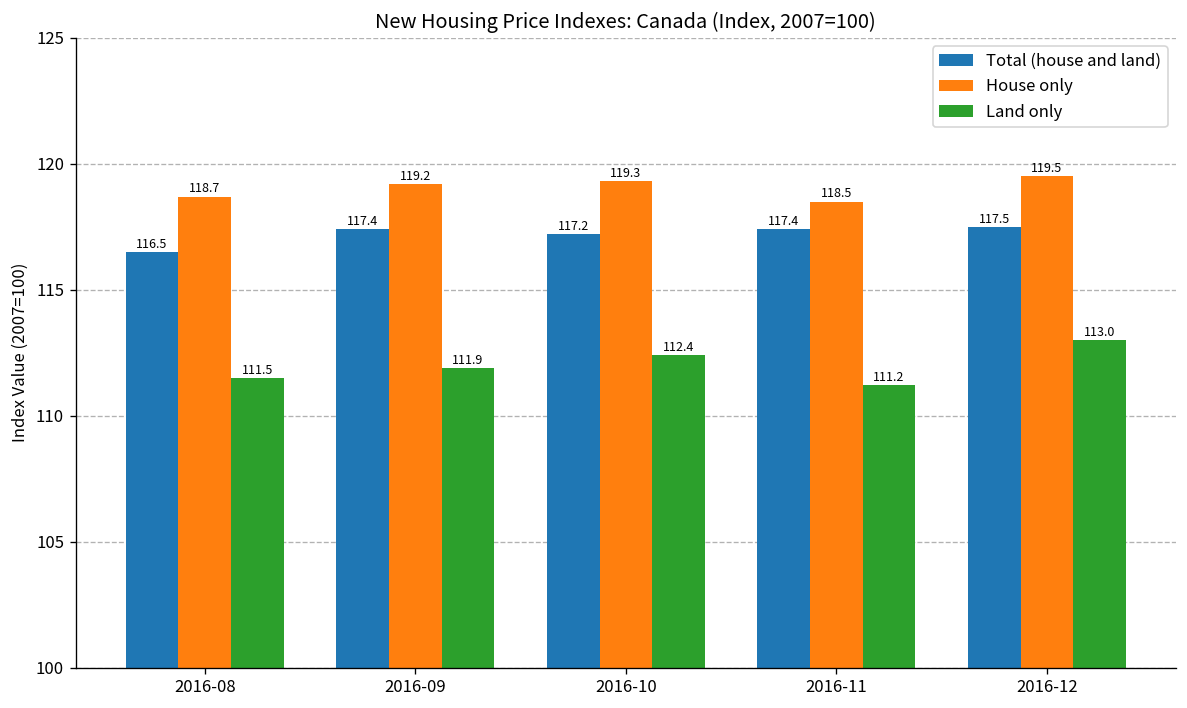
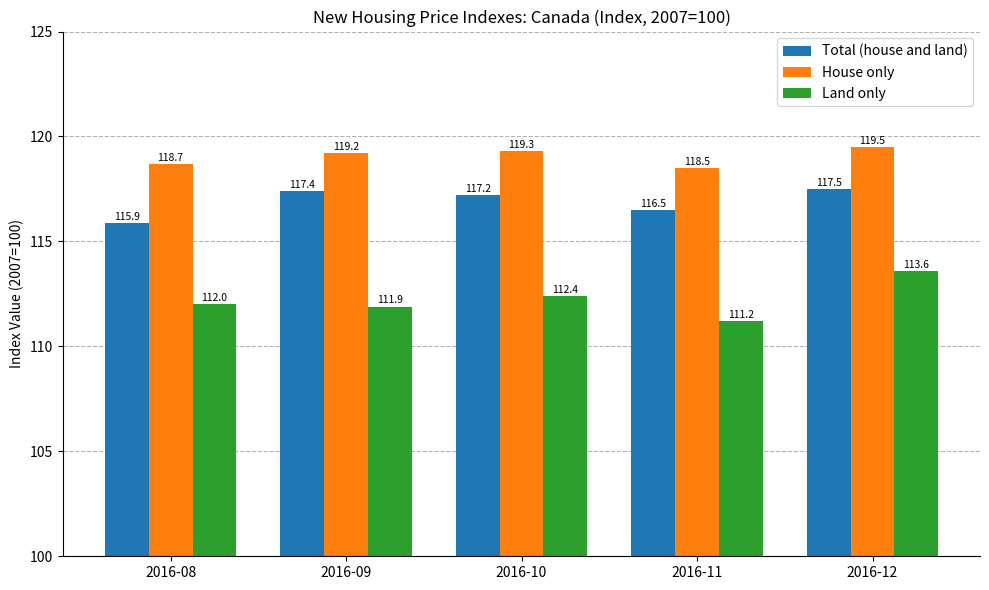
Total (house and land), 2016-08: 116.5 -> 115.9
Land only, 2016-08: 111.5 -> 112.0
Total (house and land), 2016-11: 117.4 -> 116.5
Land only, 2016-12: 113.0 -> 113.6
